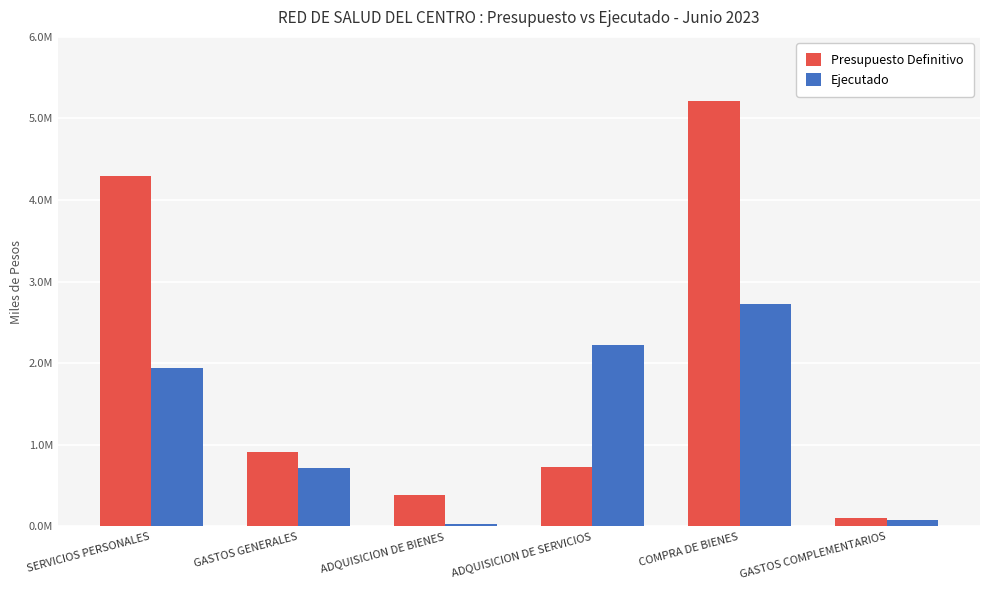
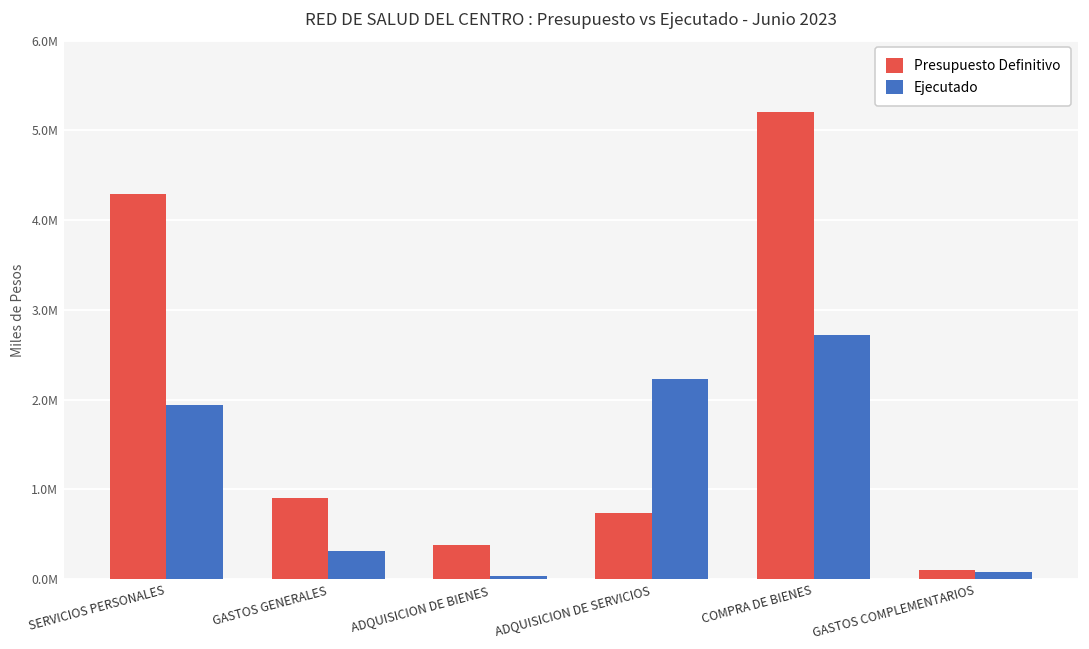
Ejecutado, GASTOS GENERALES: 700000 -> 300000
